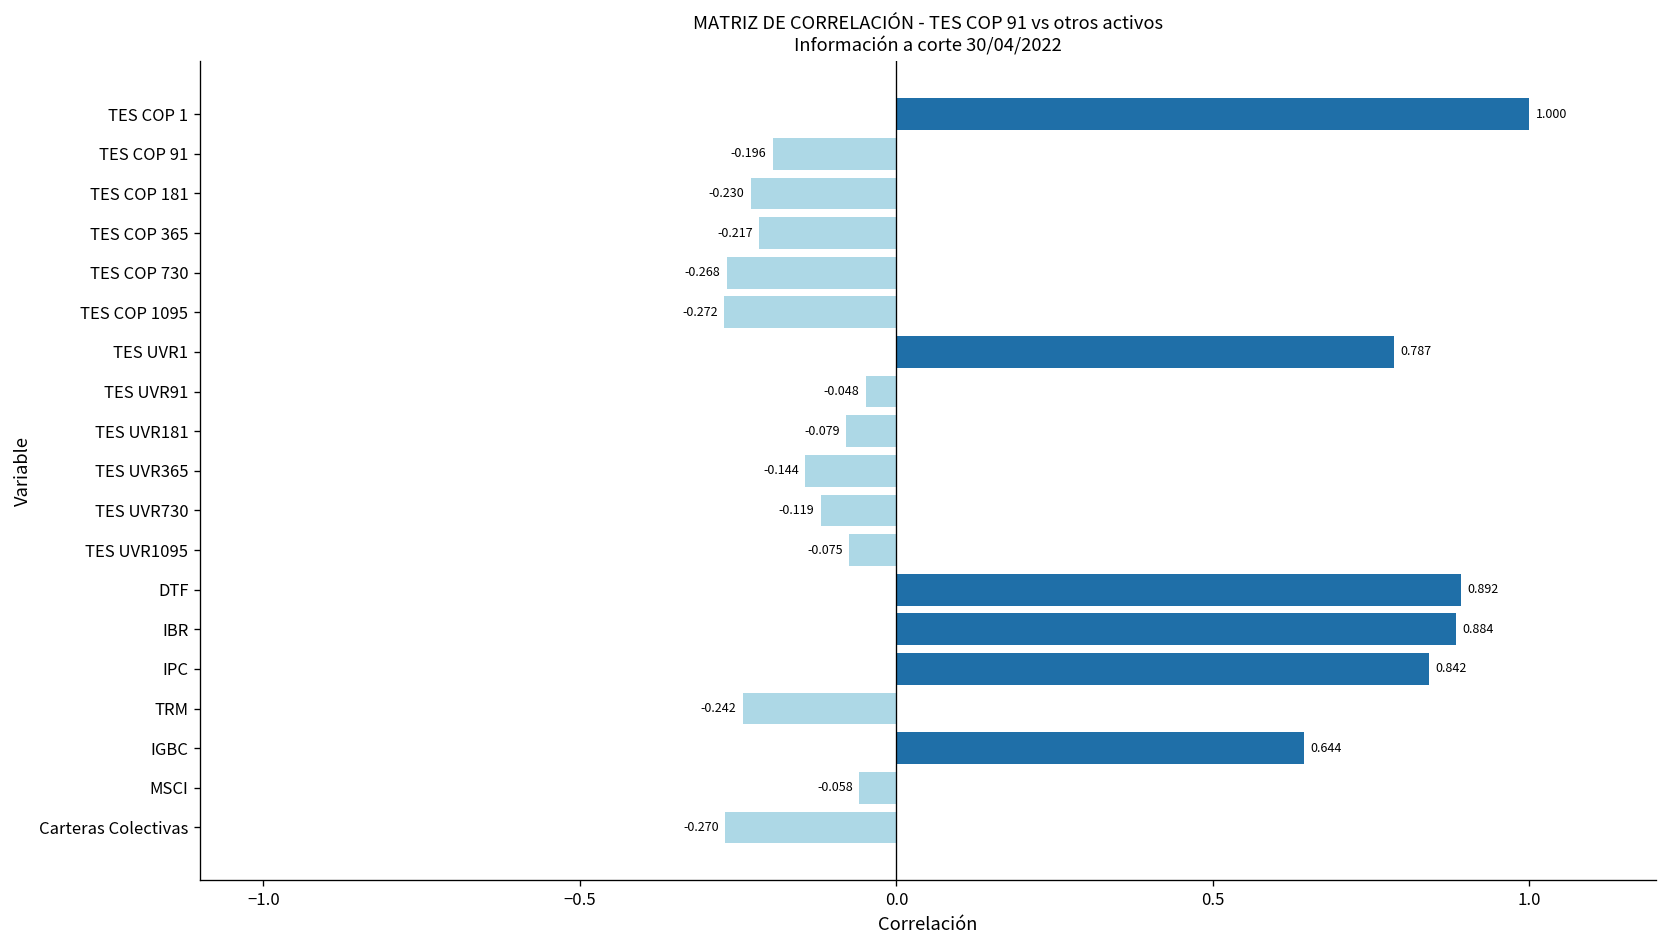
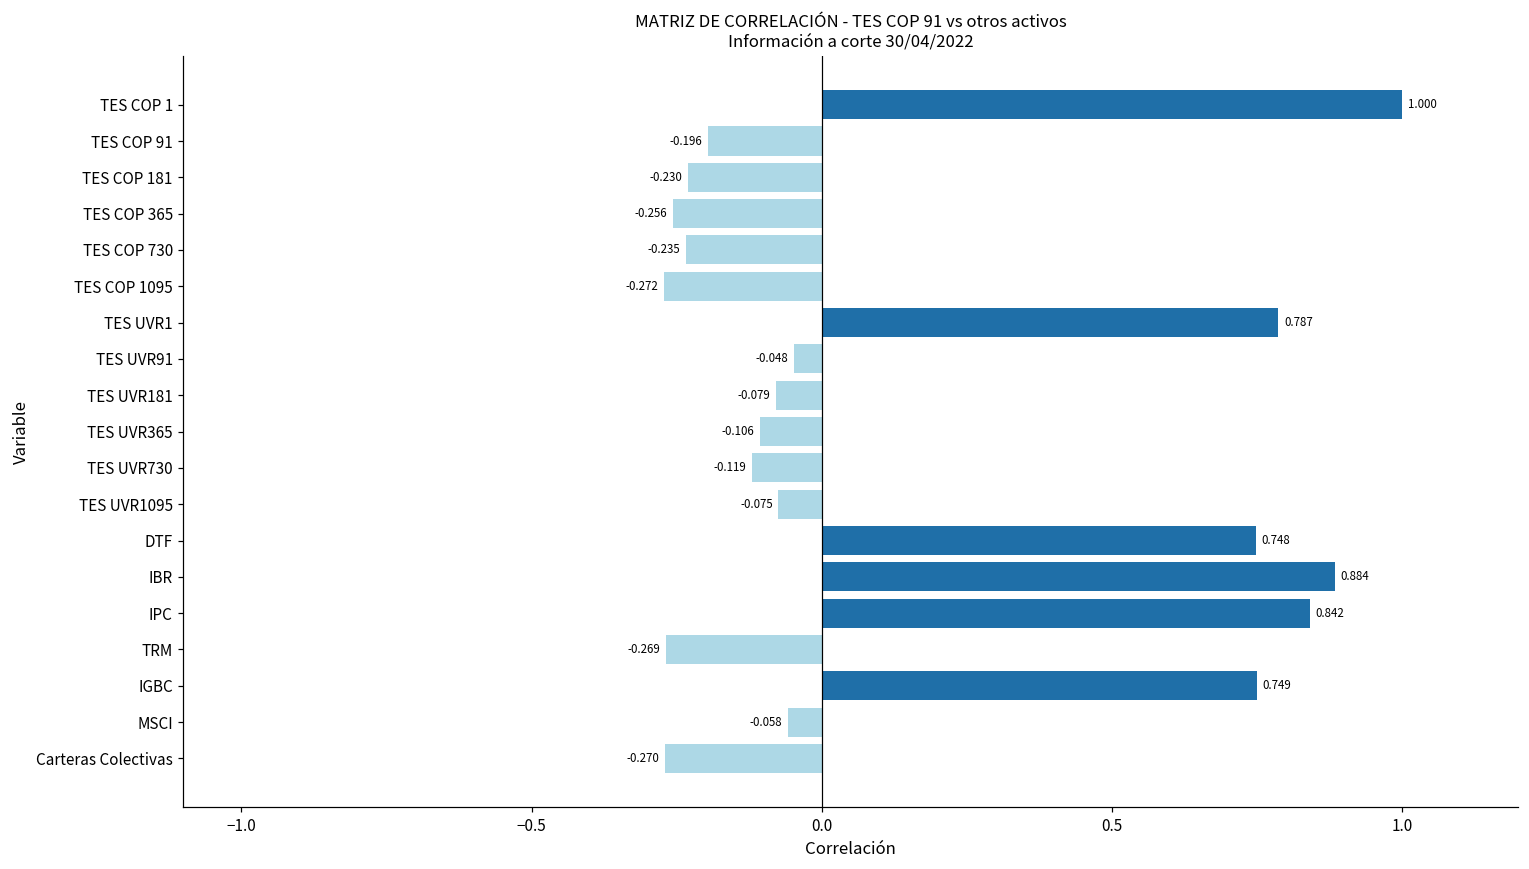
TES COP 365: -0.217 -> -0.256
TES COP 730: -0.268 -> -0.235
TES UVR365: -0.144 -> -0.106
DTF: 0.892 -> 0.748
TRM: -0.242 -> -0.269
IGBC: 0.644 -> 0.749
